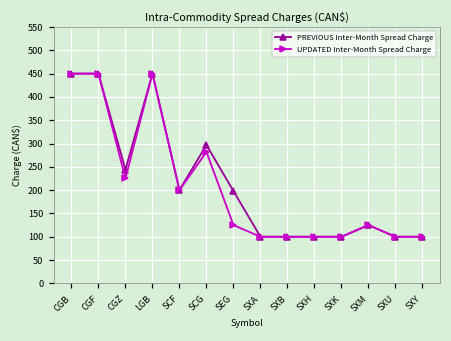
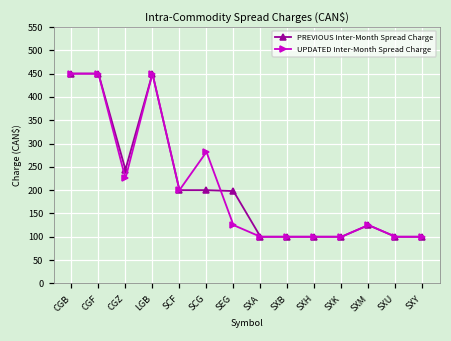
PREVIOUS Inter-Month Spread Charge, SCG: 300 -> 200
